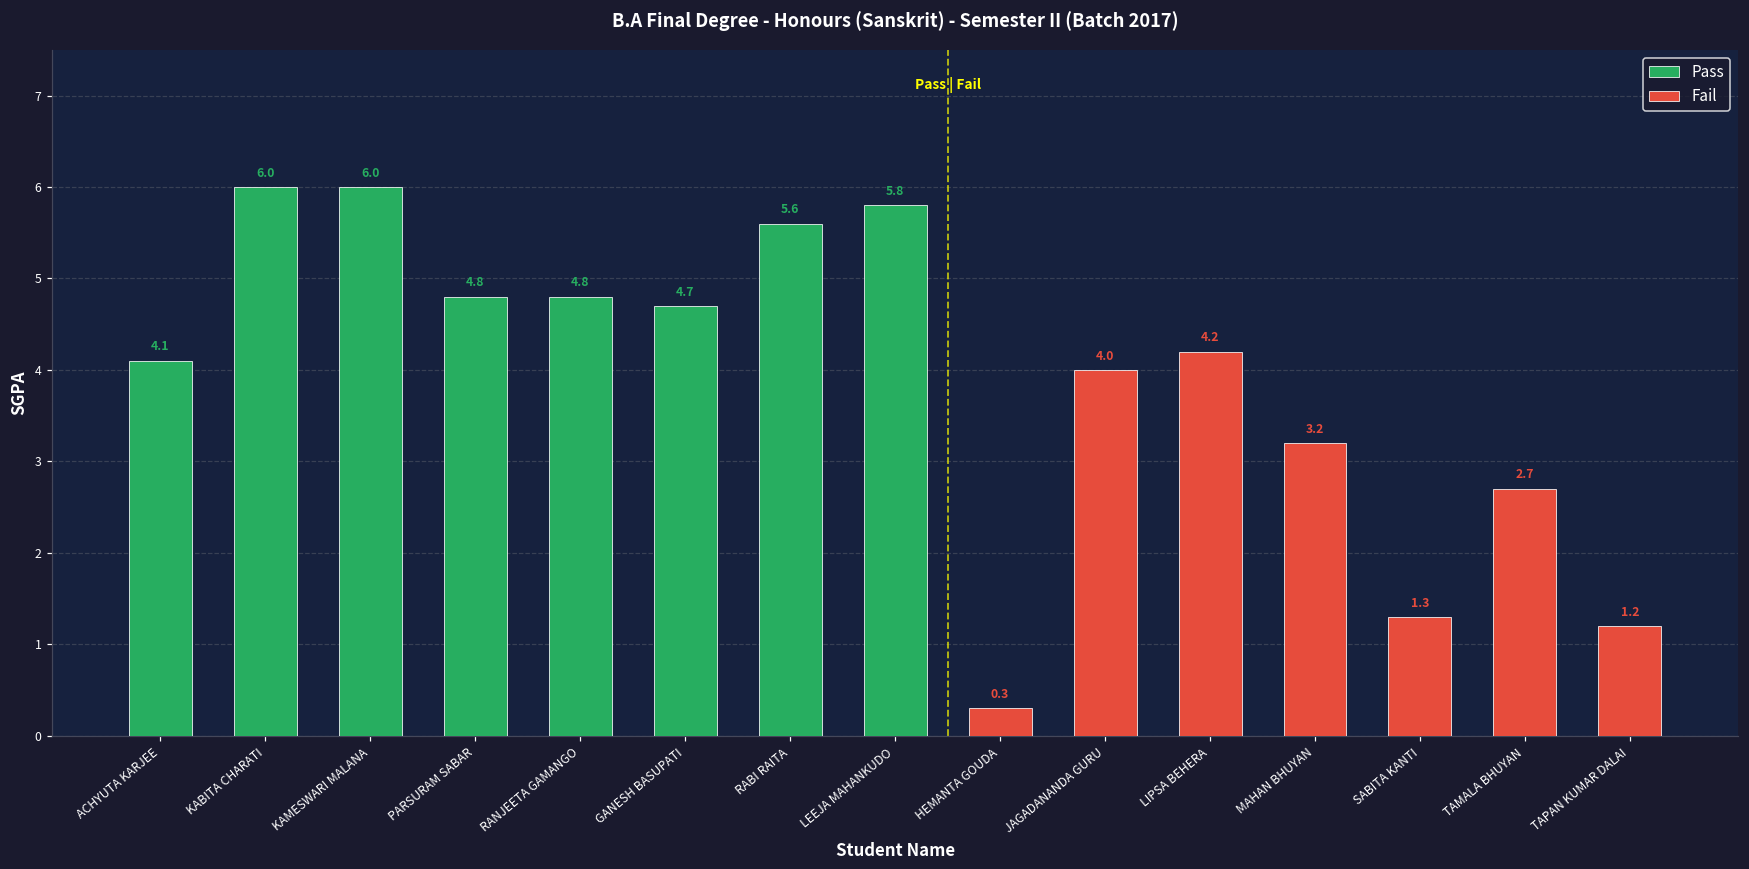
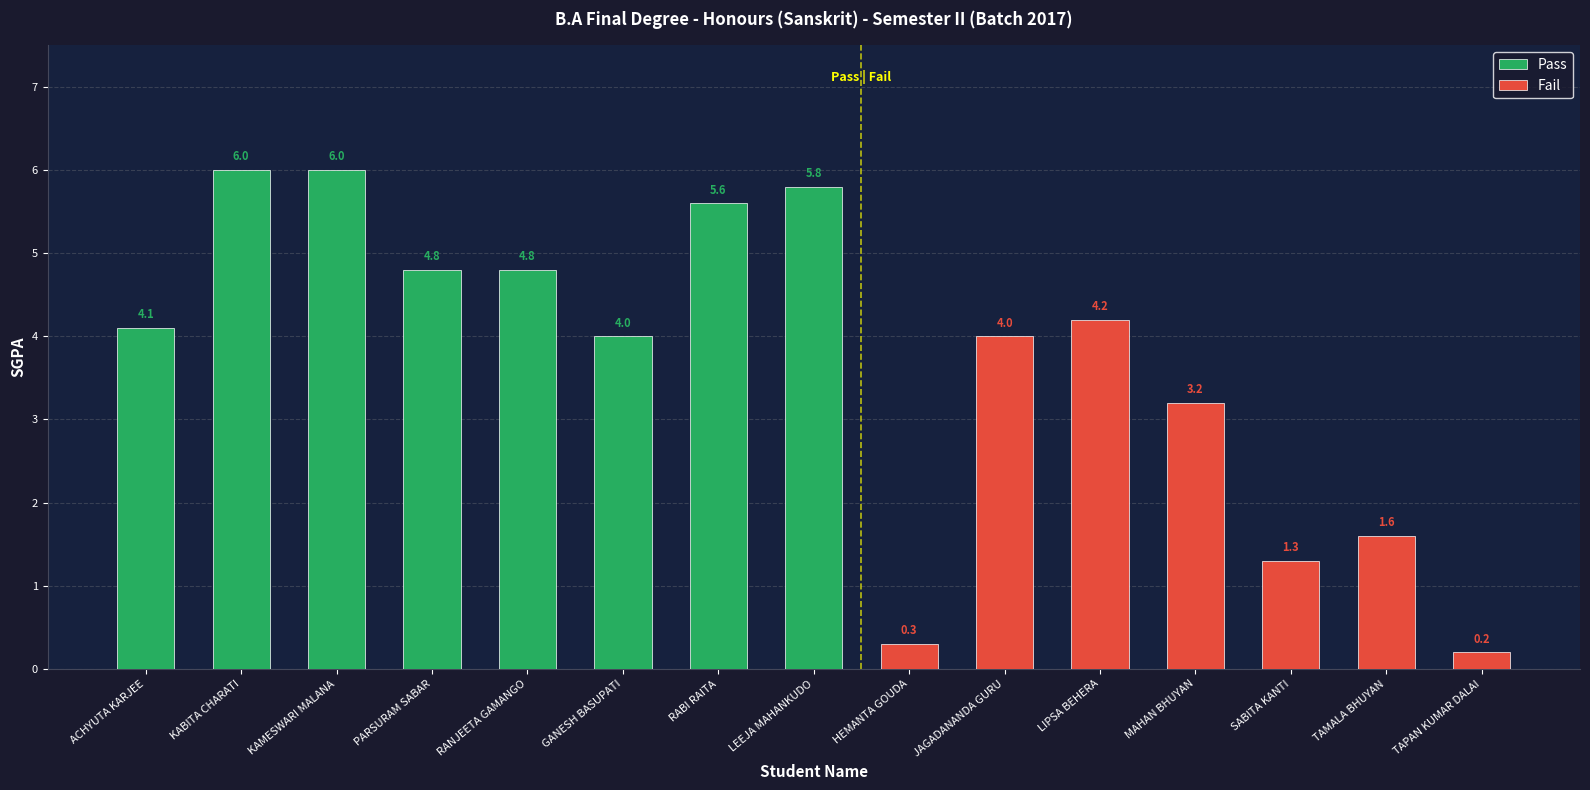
Pass, GANESH BASUPATI: 4.7 -> 4.0
Fail, TAMALA BHUYAN: 2.7 -> 1.6
Fail, TAPAN KUMAR DALAI: 1.2 -> 0.2
